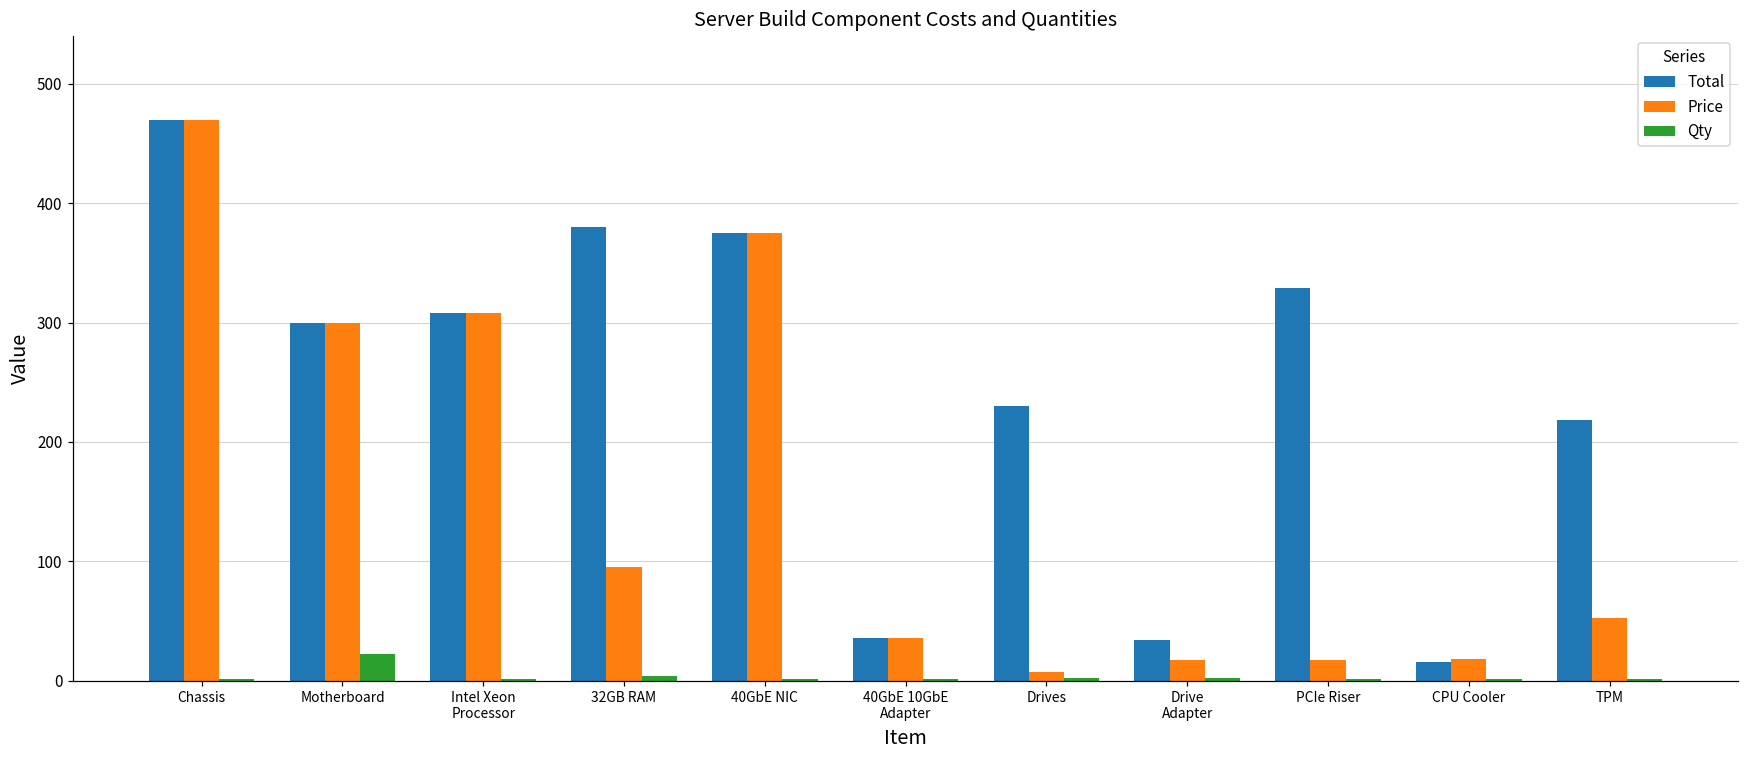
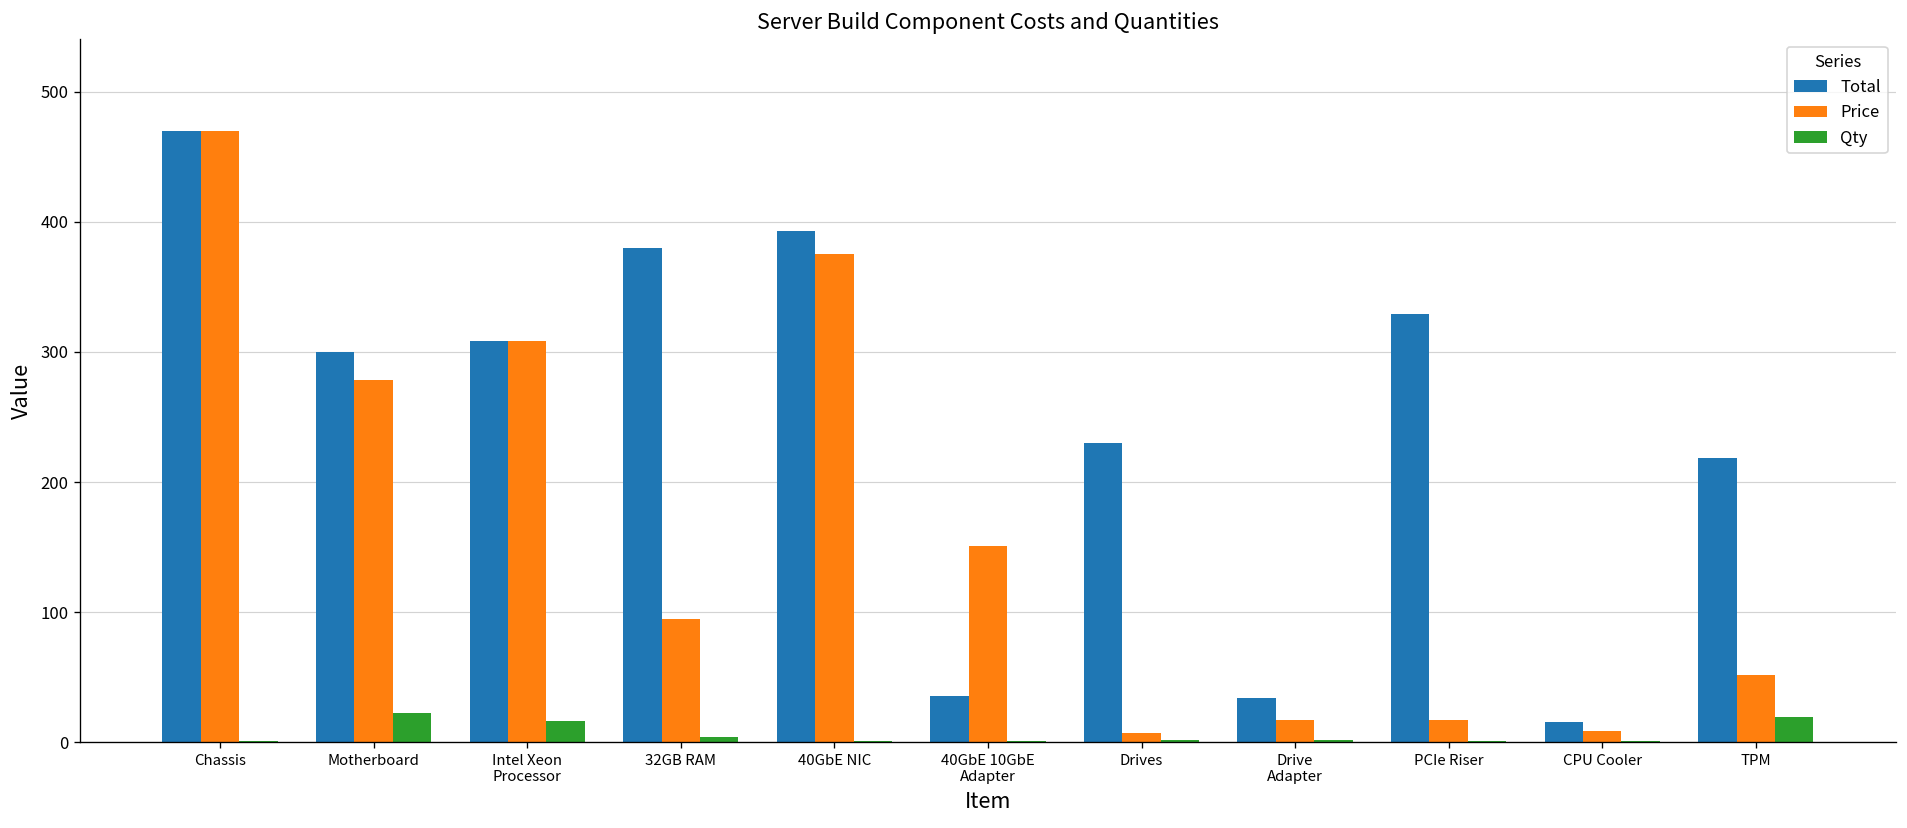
Price, Motherboard: 300 -> 278
Qty, Intel Xeon Processor: 1 -> 17
Total, 40GbE NIC: 375 -> 393
Price, 40GbE 10GbE Adapter: 36 -> 151
Price, CPU Cooler: 18 -> 9
Qty, TPM: 1 -> 20
